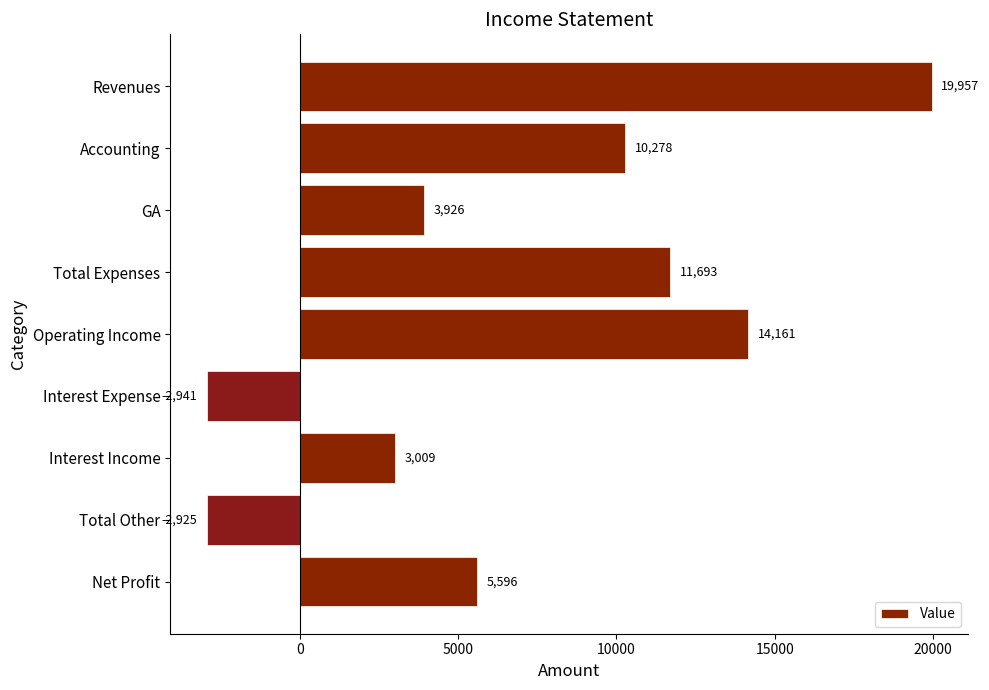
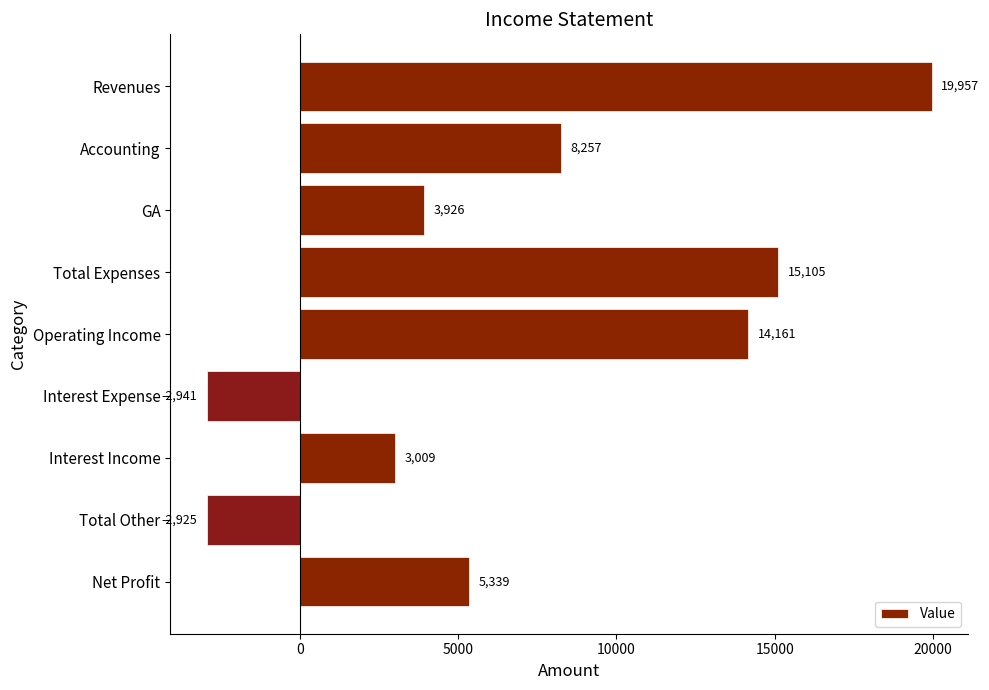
Accounting: 10,278 -> 8,257
Total Expenses: 11,693 -> 15,105
Net Profit: 5,596 -> 5,339
